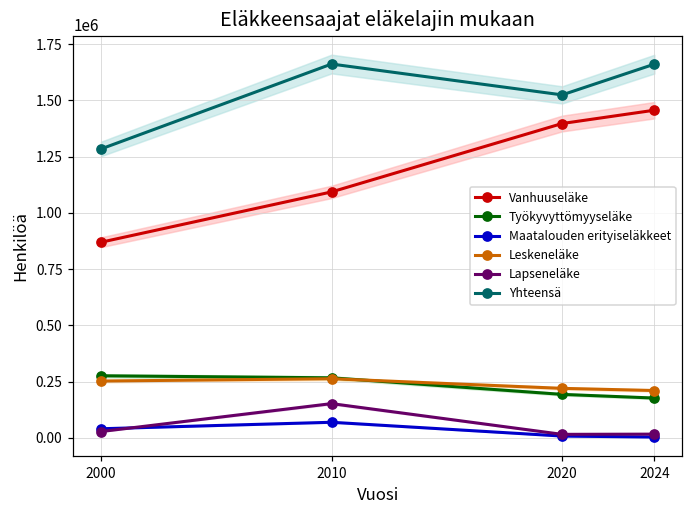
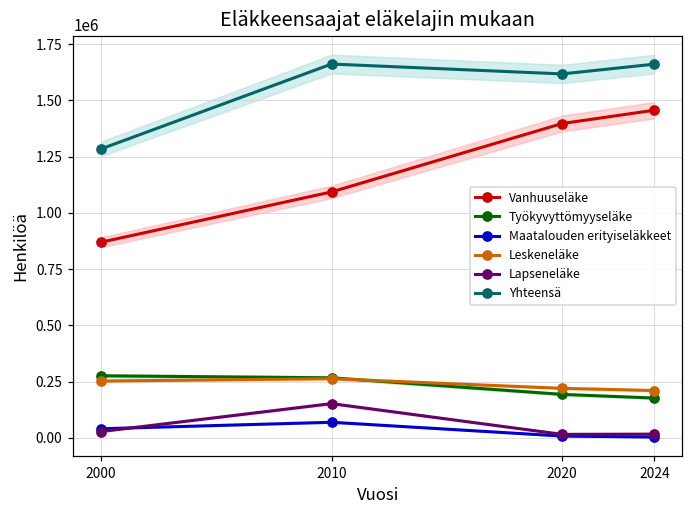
Yhteensä, 2020: 1520000 -> 1620000
